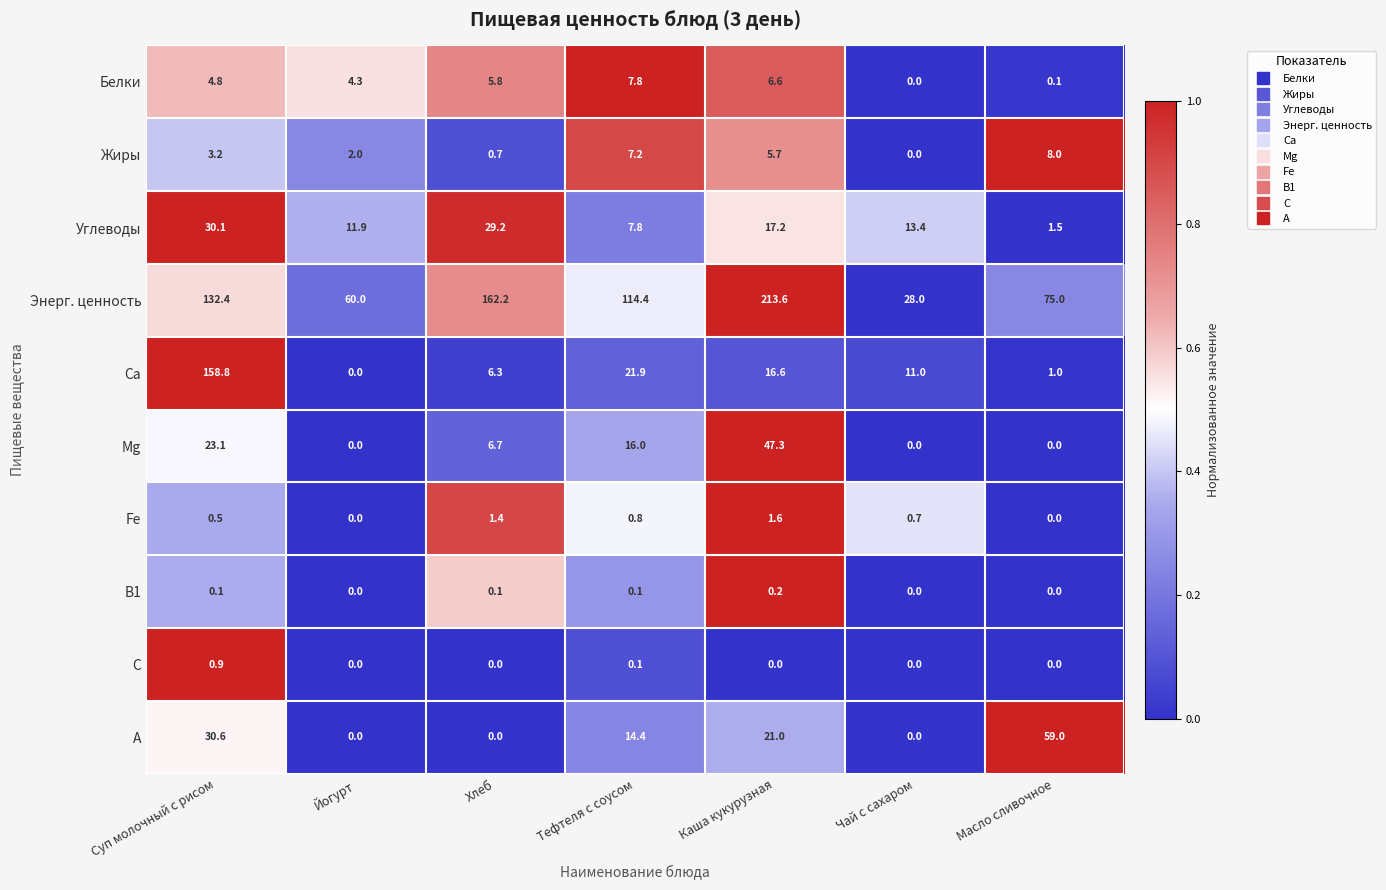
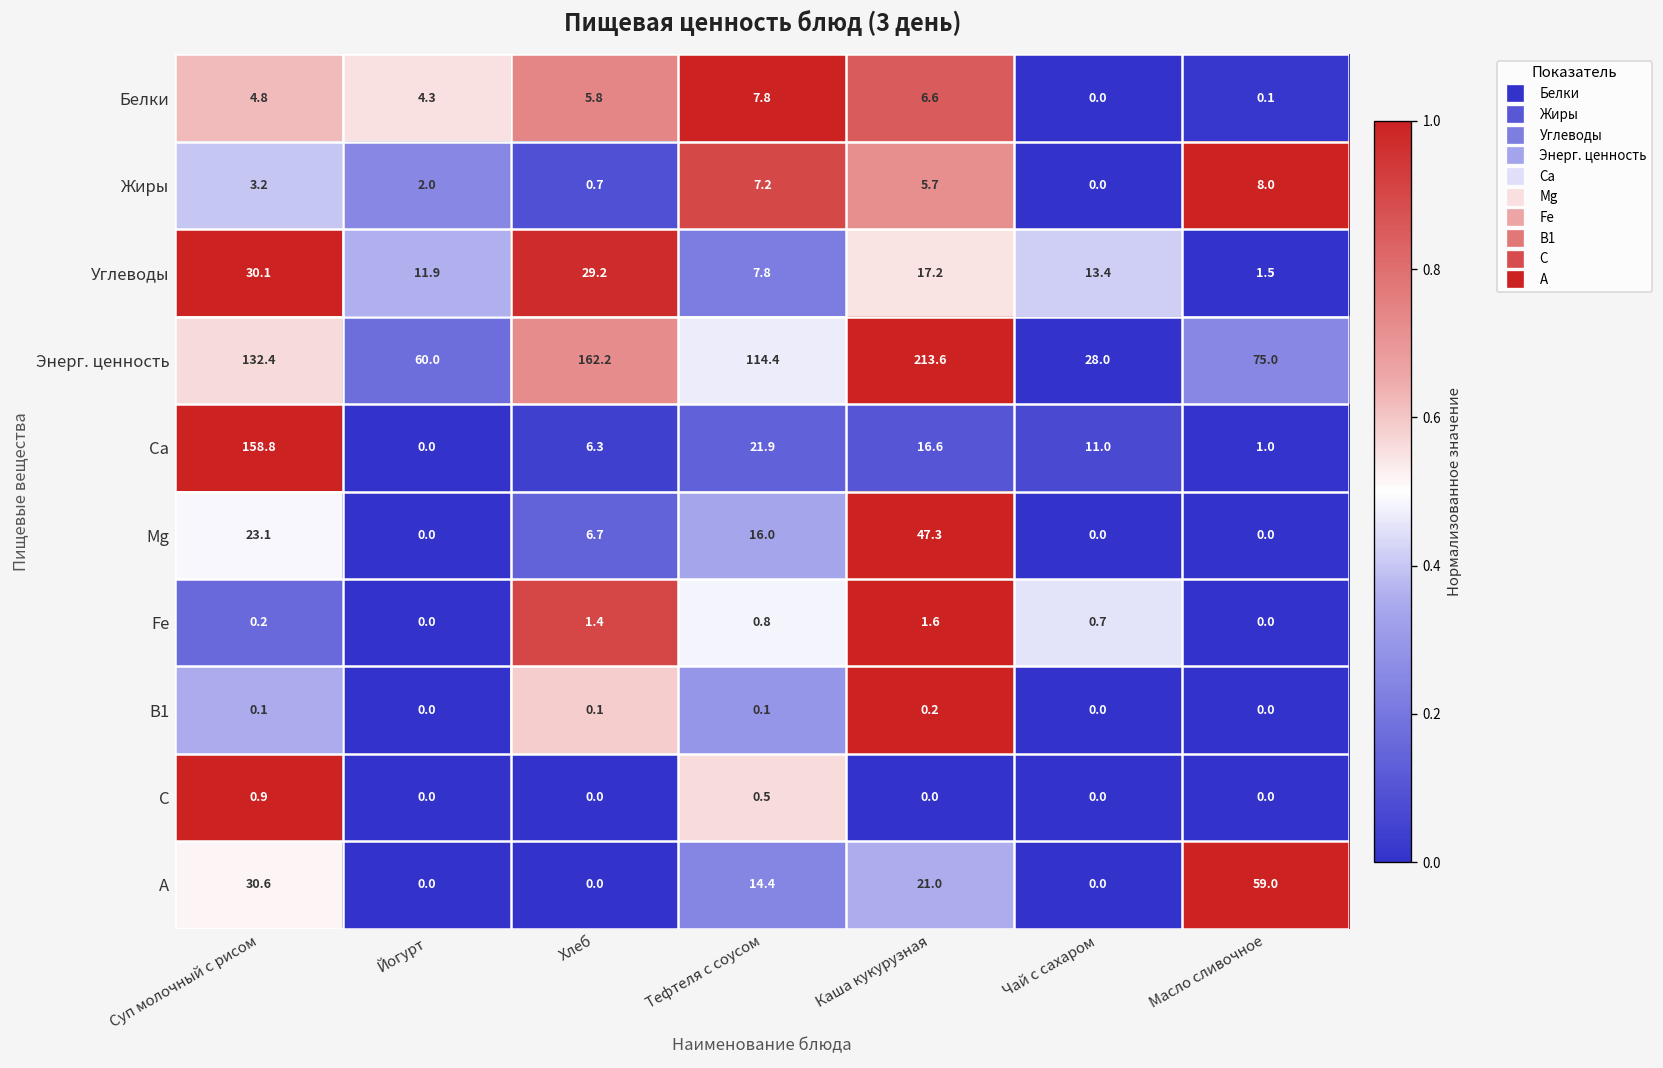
Fe, Суп молочный с рисом: 0.5 -> 0.2
С, Тефтеля с соусом: 0.1 -> 0.5
